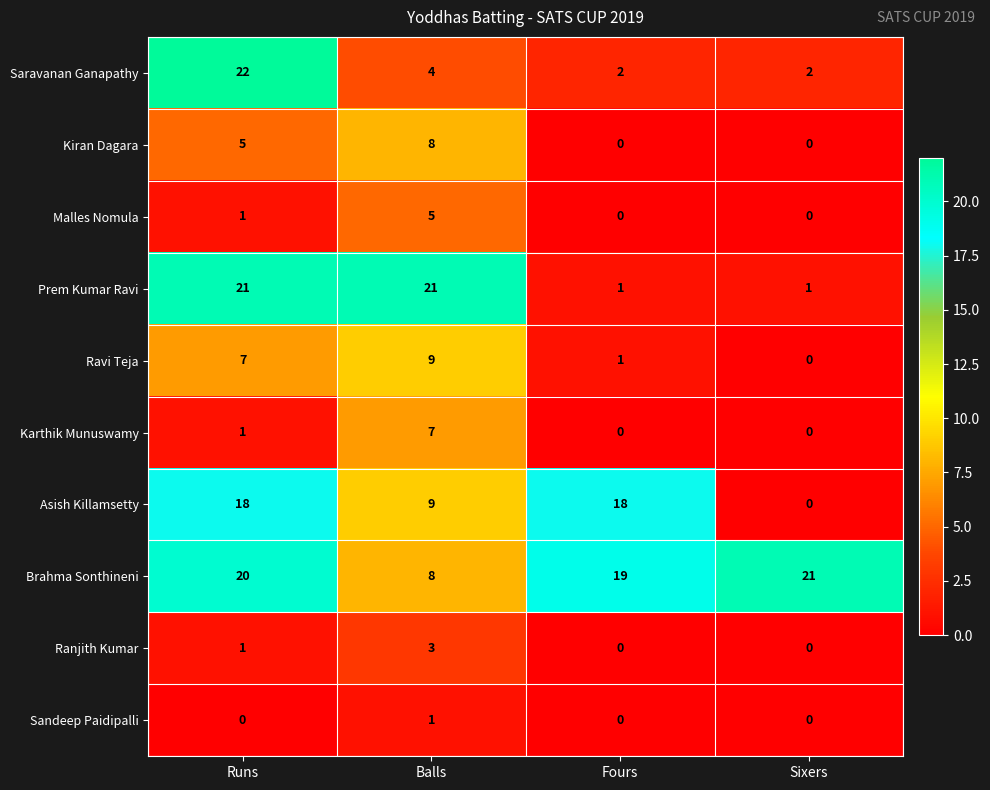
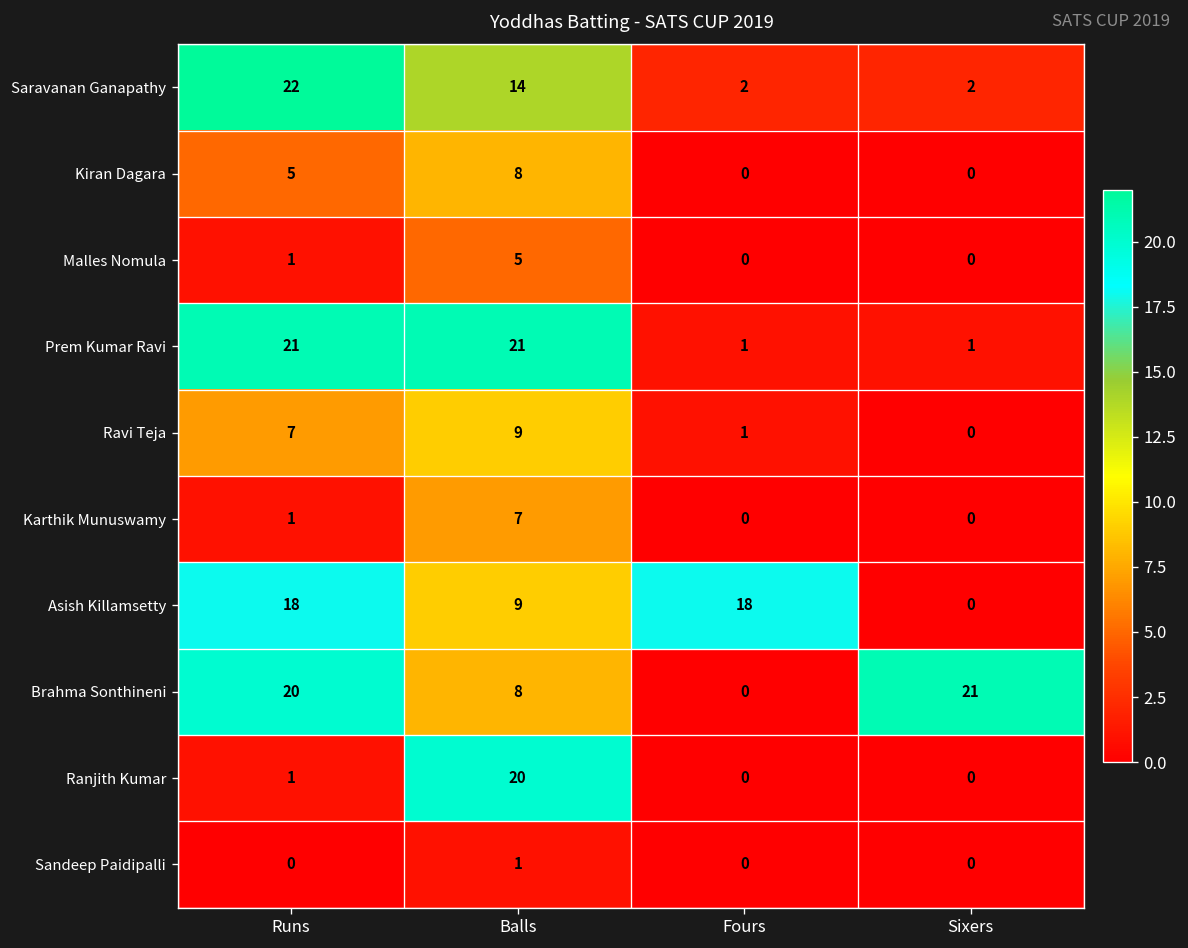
Saravanan Ganapathy, Balls: 4 -> 14
Brahma Sonthineni, Fours: 19 -> 0
Ranjith Kumar, Balls: 3 -> 20
